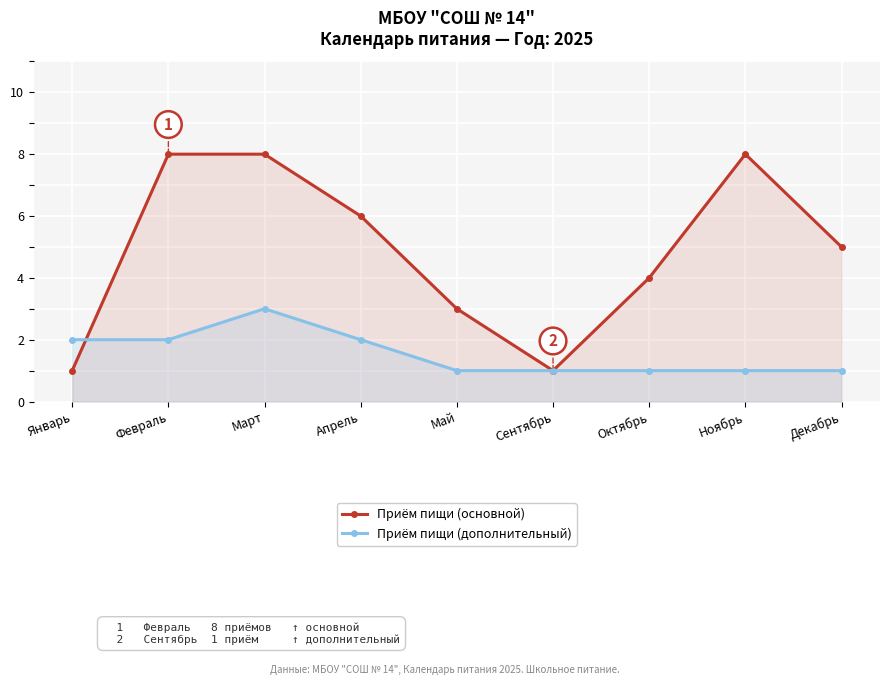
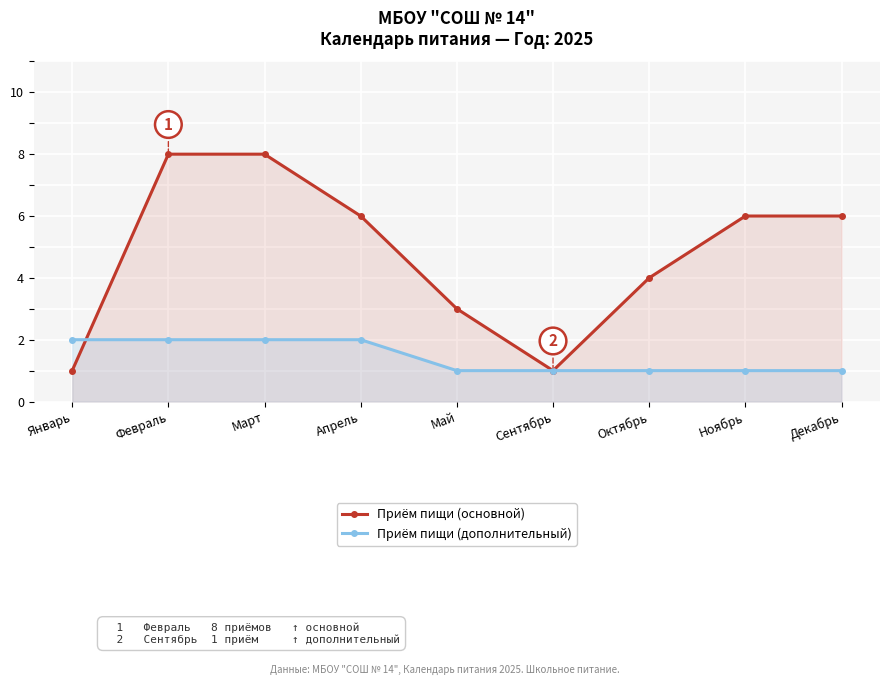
Приём пищи (дополнительный), Март: 3 -> 2
Приём пищи (основной), Ноябрь: 8 -> 6
Приём пищи (основной), Декабрь: 5 -> 6
